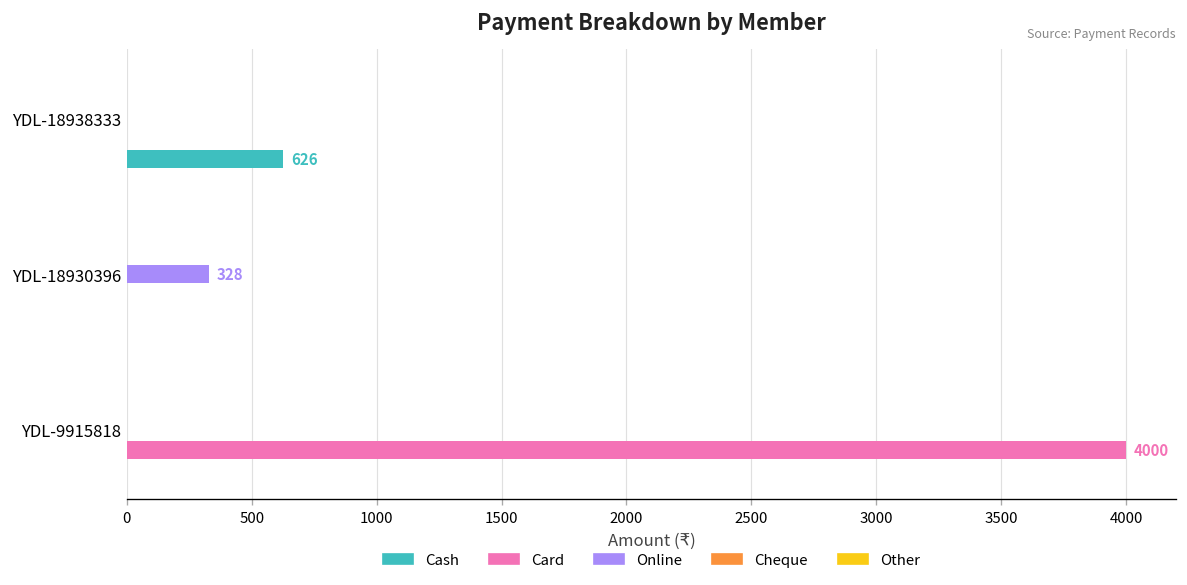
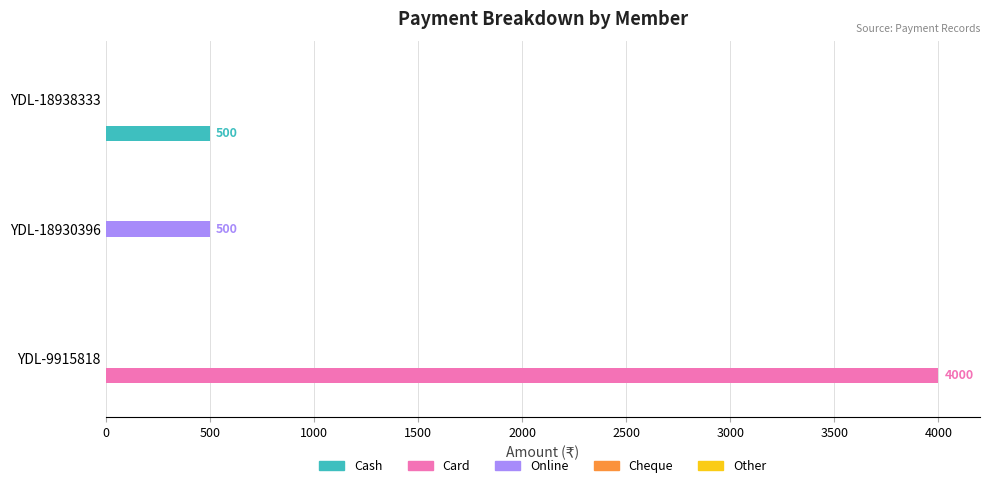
Cash, YDL-18938333: 626 -> 500
Online, YDL-18930396: 328 -> 500
